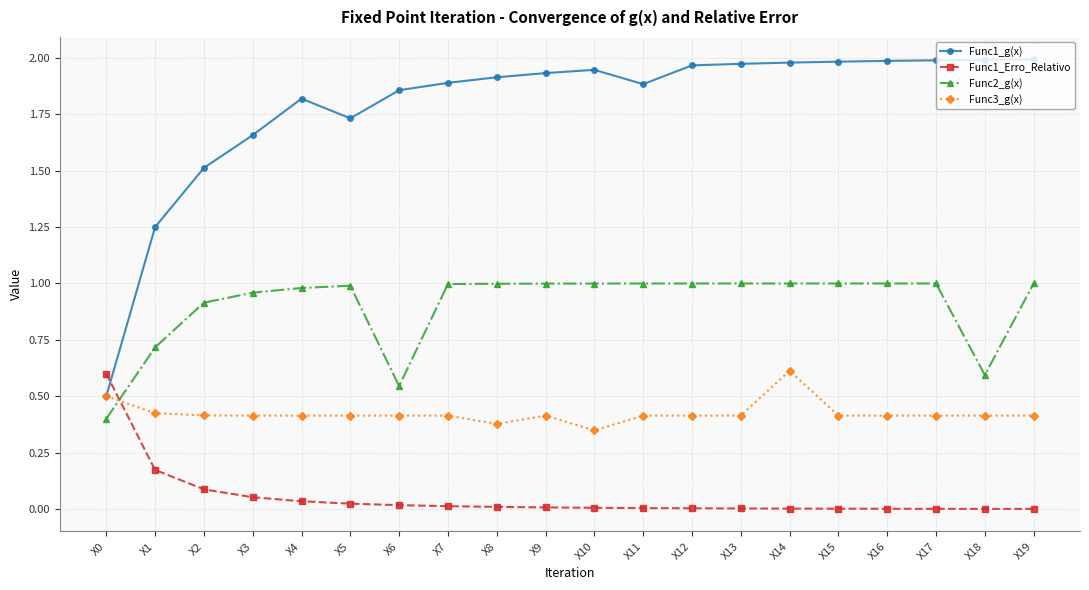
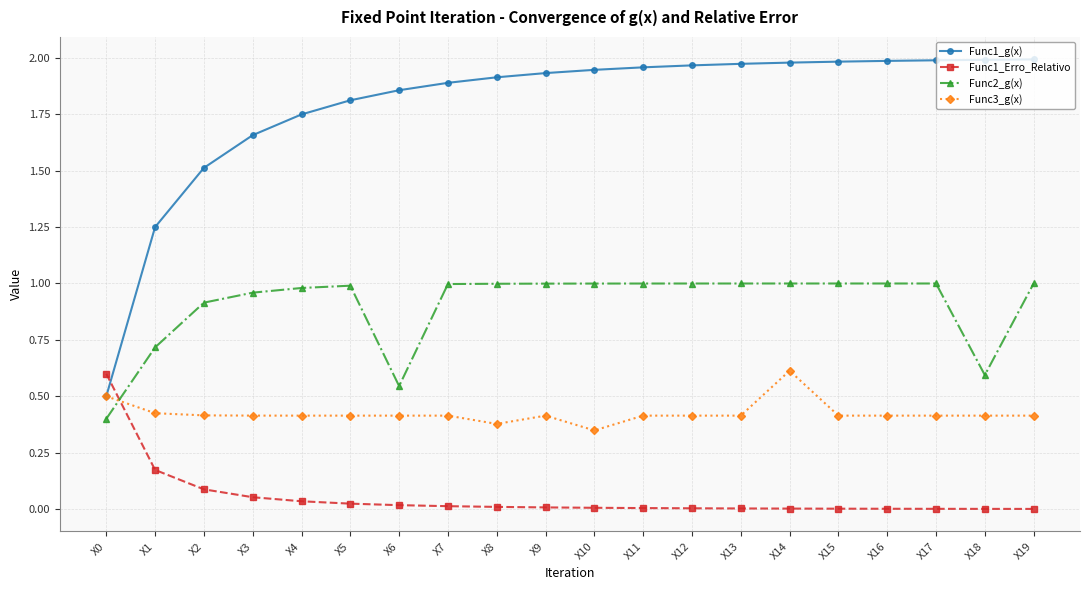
Func1_g(x), X4: 1.82 -> 1.75
Func1_g(x), X5: 1.73 -> 1.81
Func1_g(x), X11: 1.88 -> 1.96
